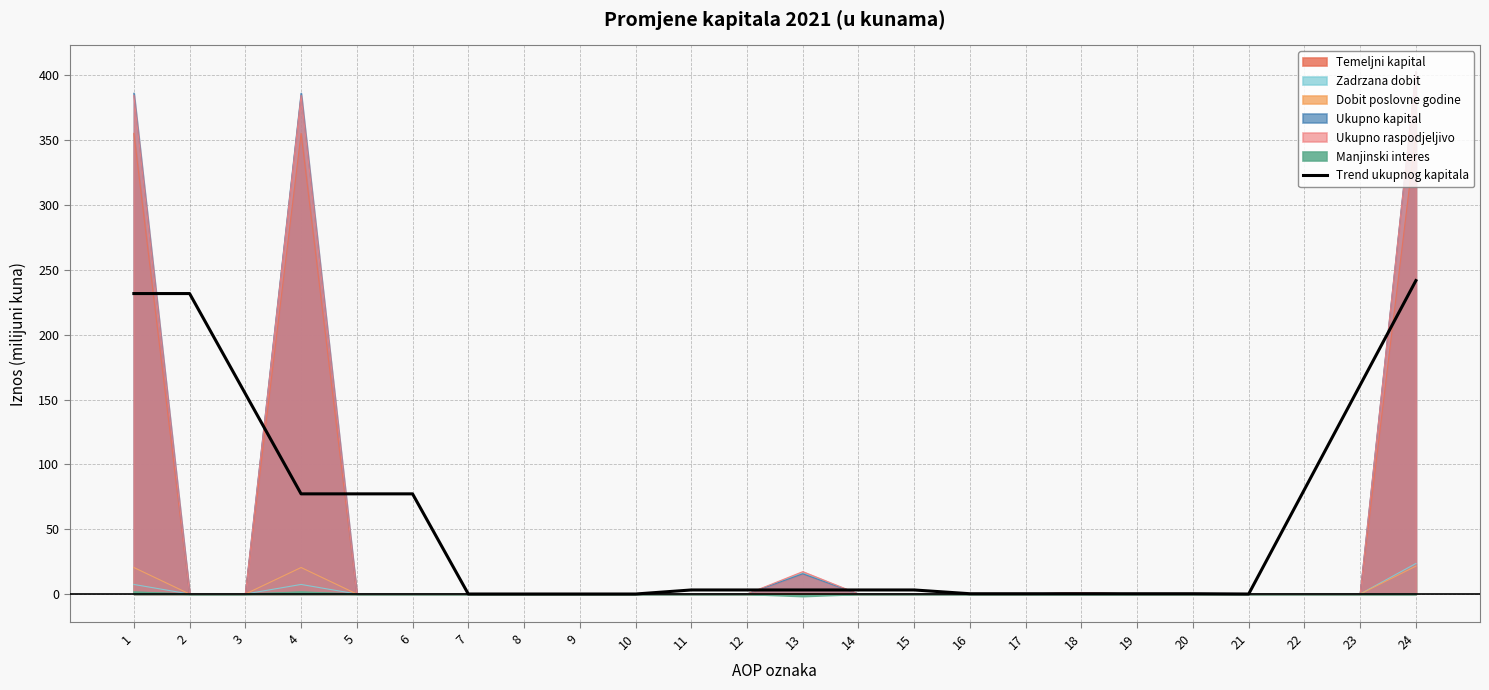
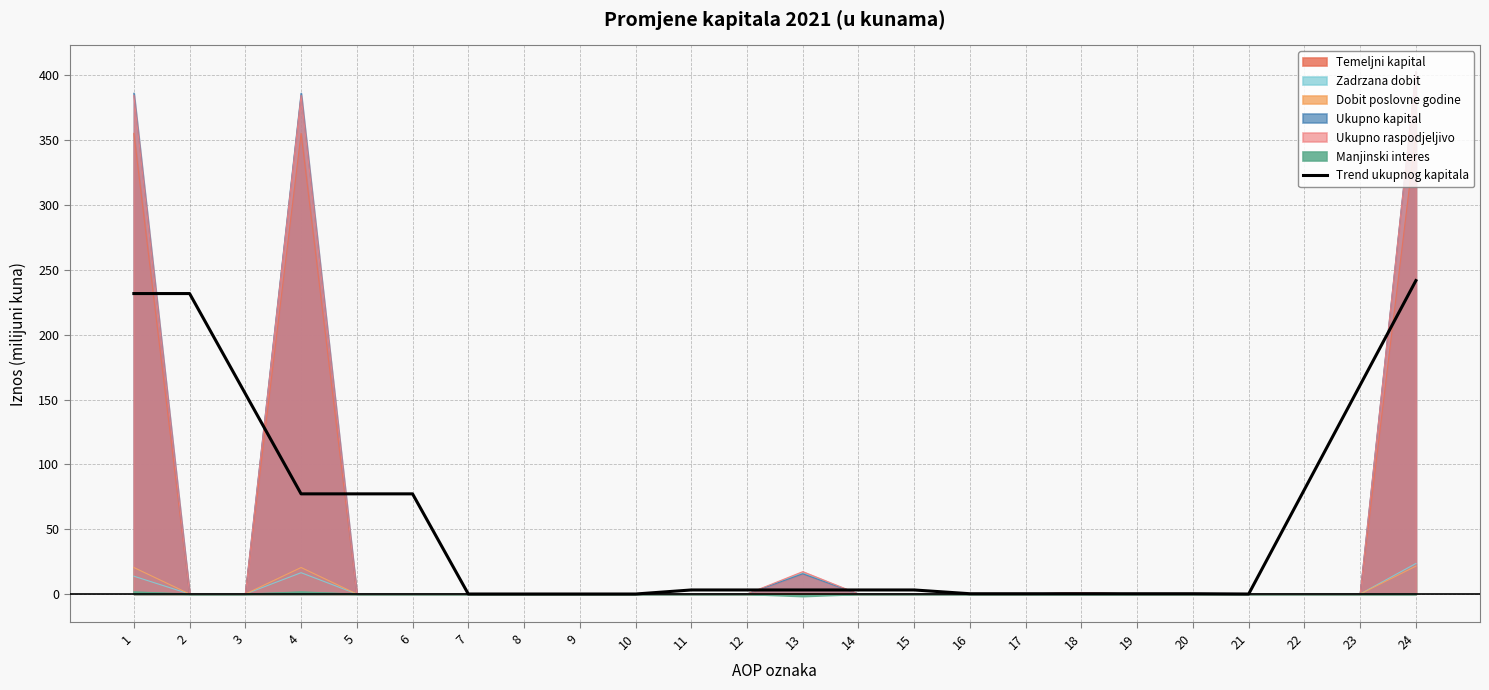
Zadrzana dobit, 1: 7 -> 14
Zadrzana dobit, 4: 7 -> 16
